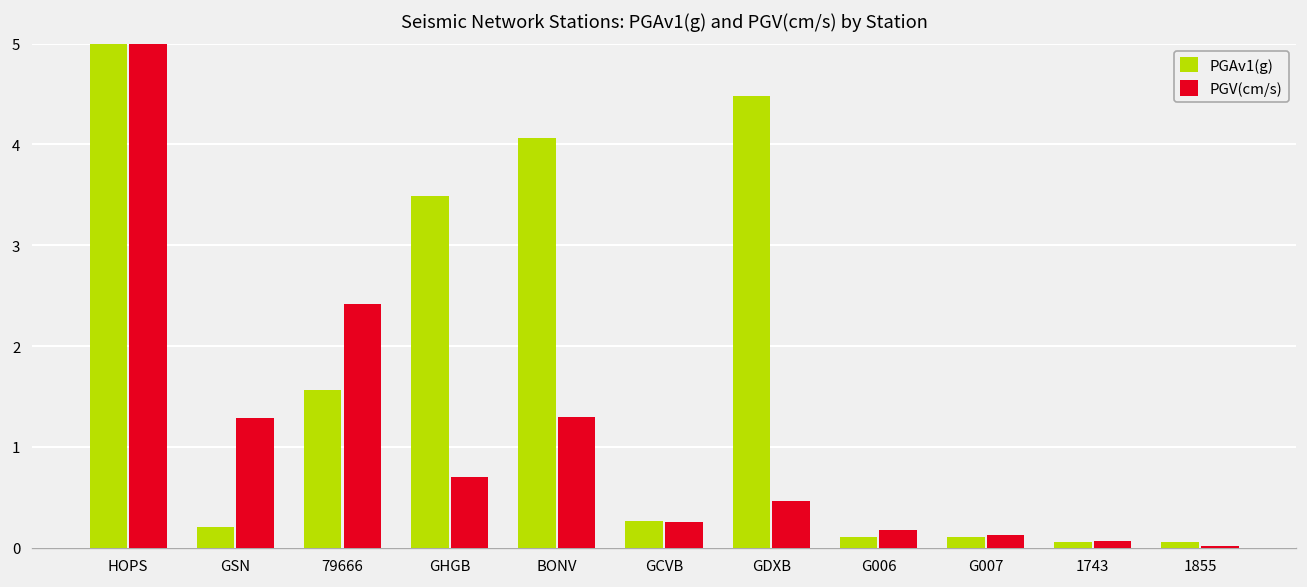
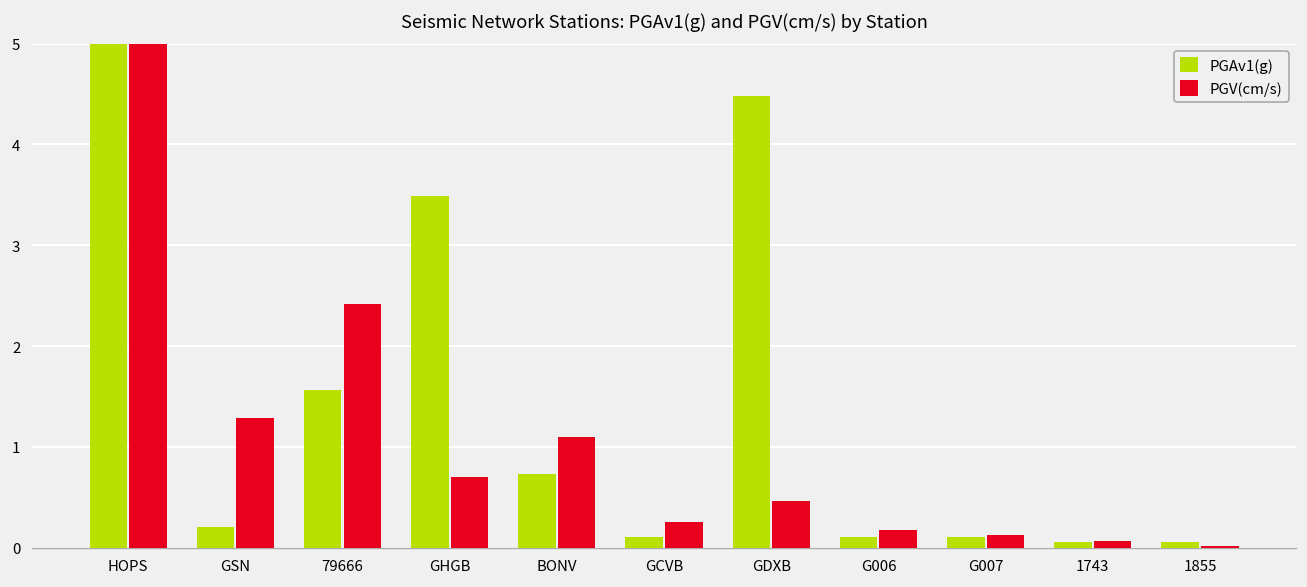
PGAv1(g), BONV: 4.1 -> 0.7
PGV(cm/s), BONV: 1.3 -> 1.1
PGAv1(g), GCVB: 0.3 -> 0.1
